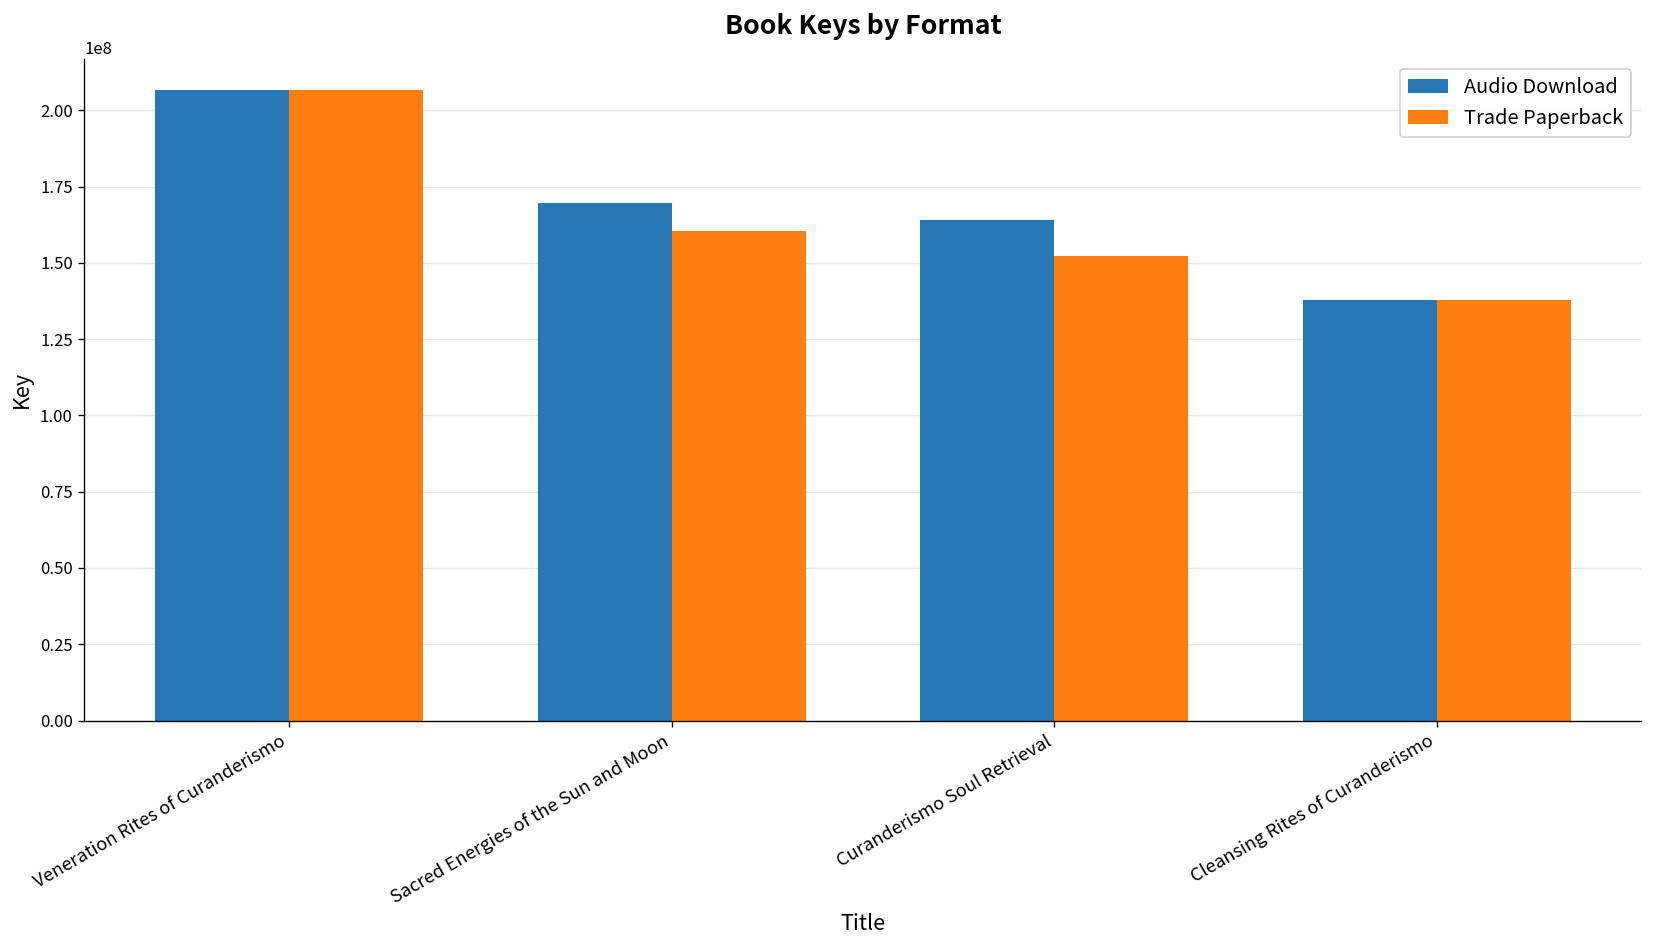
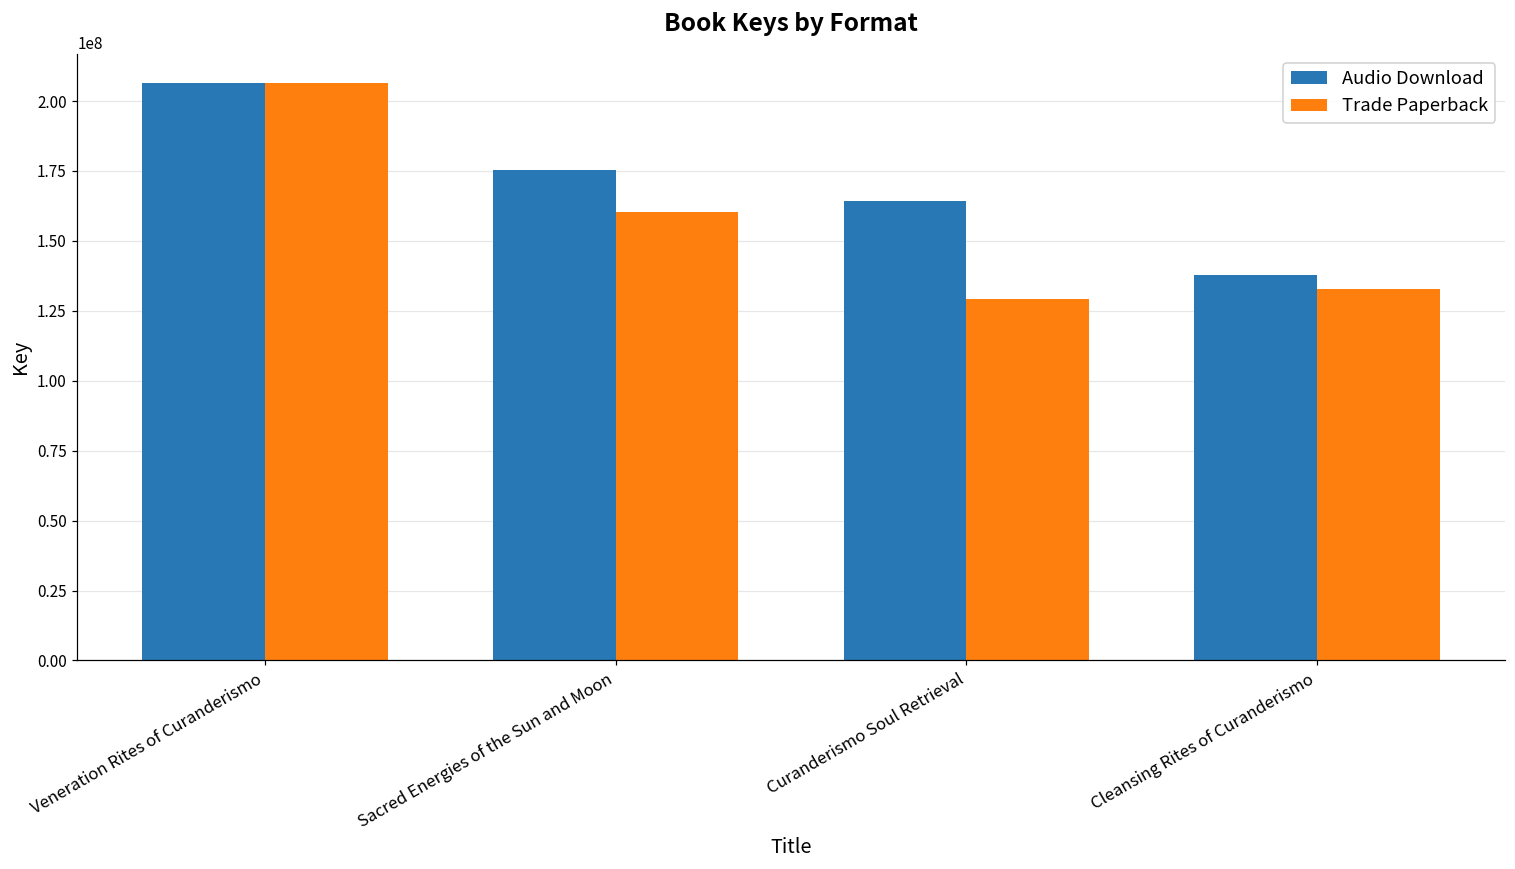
Audio Download, Sacred Energies of the Sun and Moon: 170000000 -> 175000000
Trade Paperback, Curanderismo Soul Retrieval: 152000000 -> 129000000
Trade Paperback, Cleansing Rites of Curanderismo: 138000000 -> 133000000
